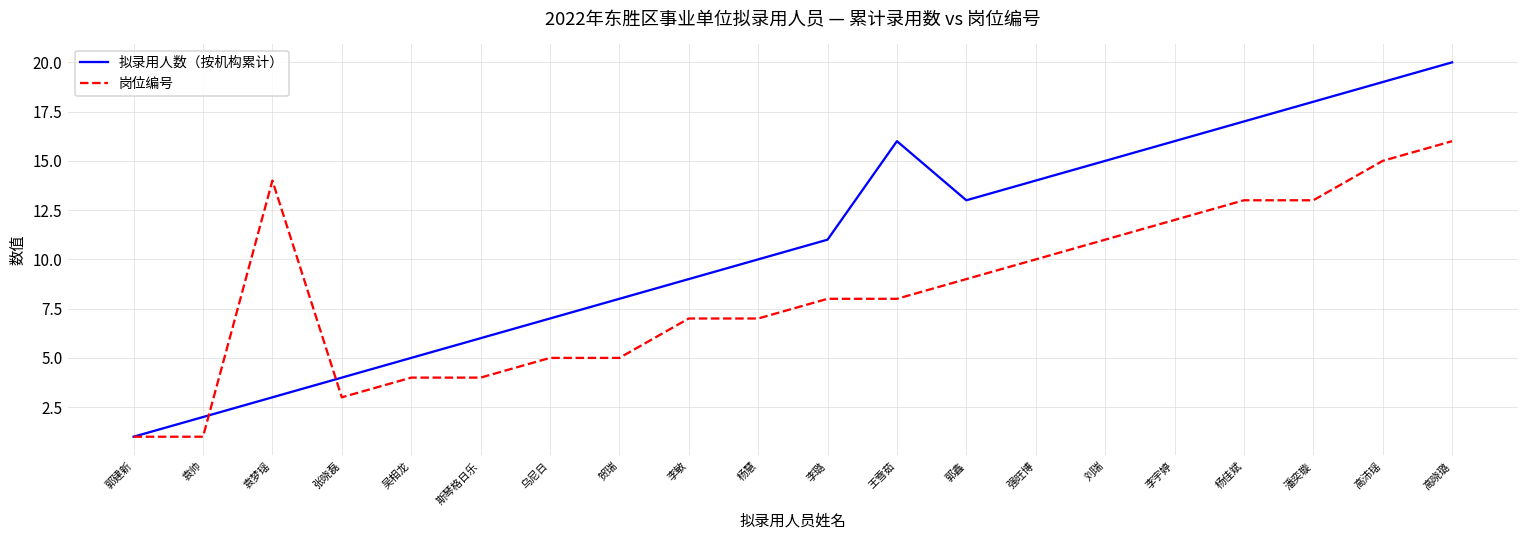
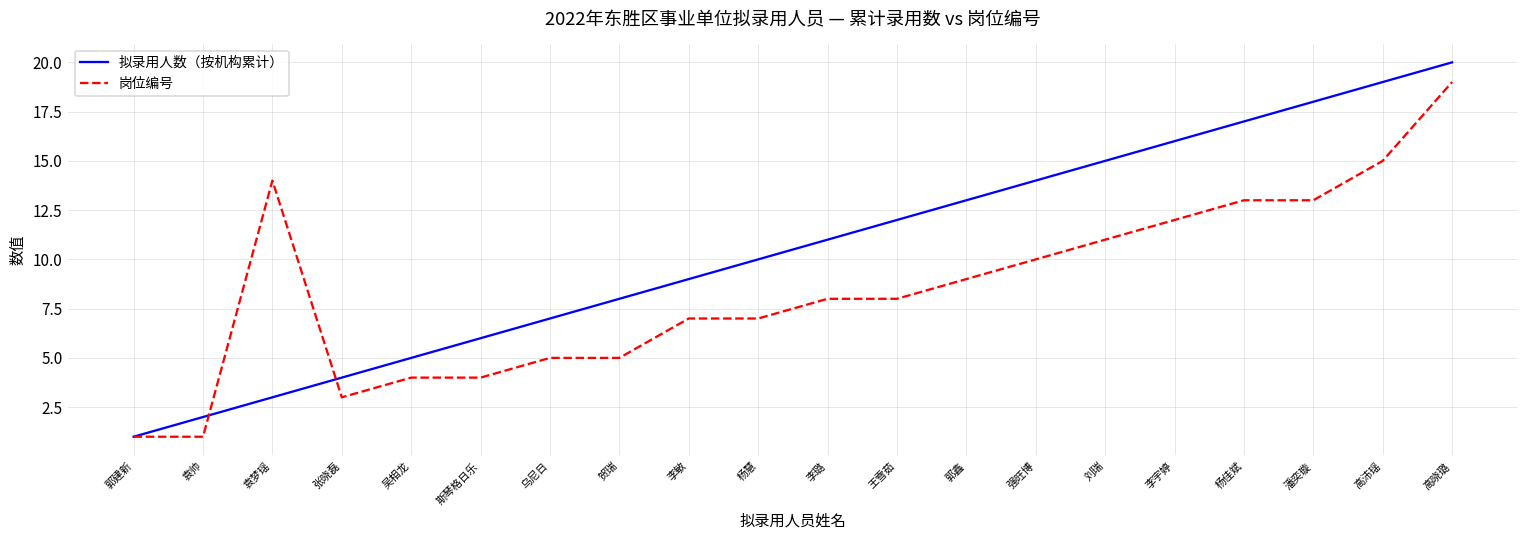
拟录用人数（按机构累计）, 王雪茹: 16 -> 12
岗位编号, 高晓璐: 16 -> 19
